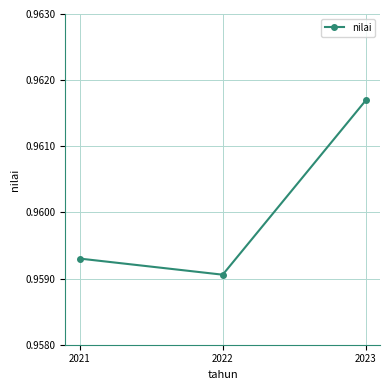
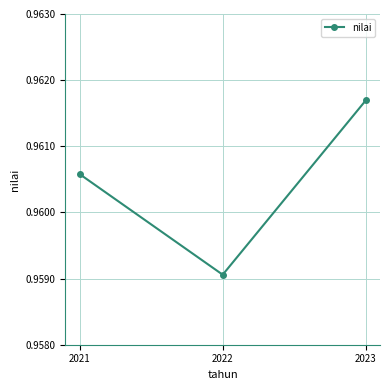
2021: 0.9593 -> 0.9606
